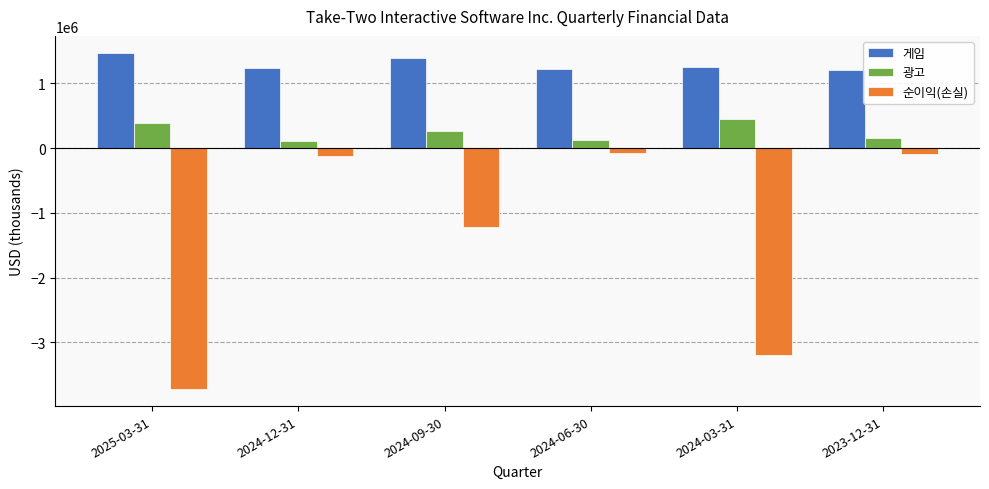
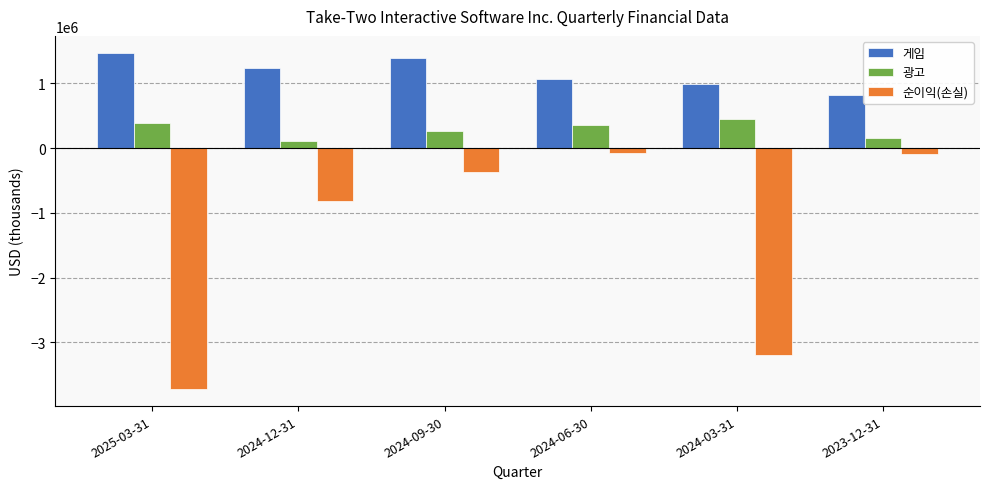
순이익(손실), 2024-12-31: -100000 -> -800000
순이익(손실), 2024-09-30: -1200000 -> -400000
게임, 2024-06-30: 1200000 -> 1100000
광고, 2024-06-30: 100000 -> 400000
게임, 2024-03-31: 1300000 -> 1000000
게임, 2023-12-31: 1200000 -> 800000
